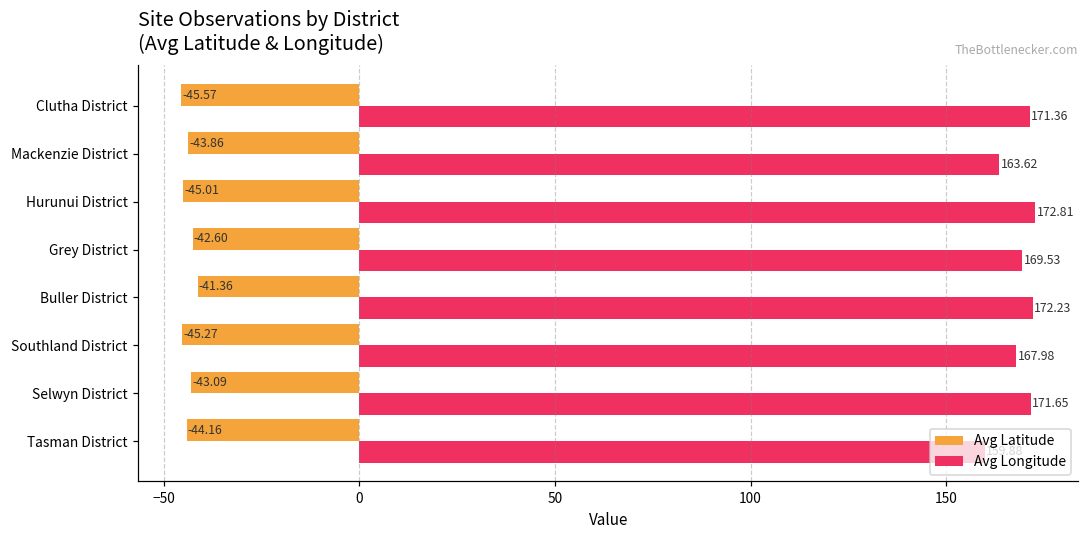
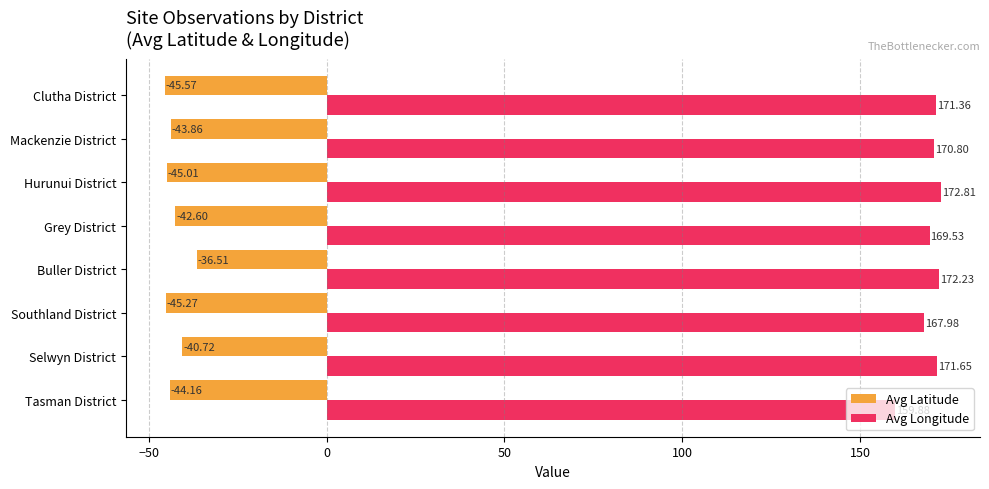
Avg Longitude, Mackenzie District: 163.62 -> 170.80
Avg Latitude, Buller District: -41.36 -> -36.51
Avg Latitude, Selwyn District: -43.09 -> -40.72
